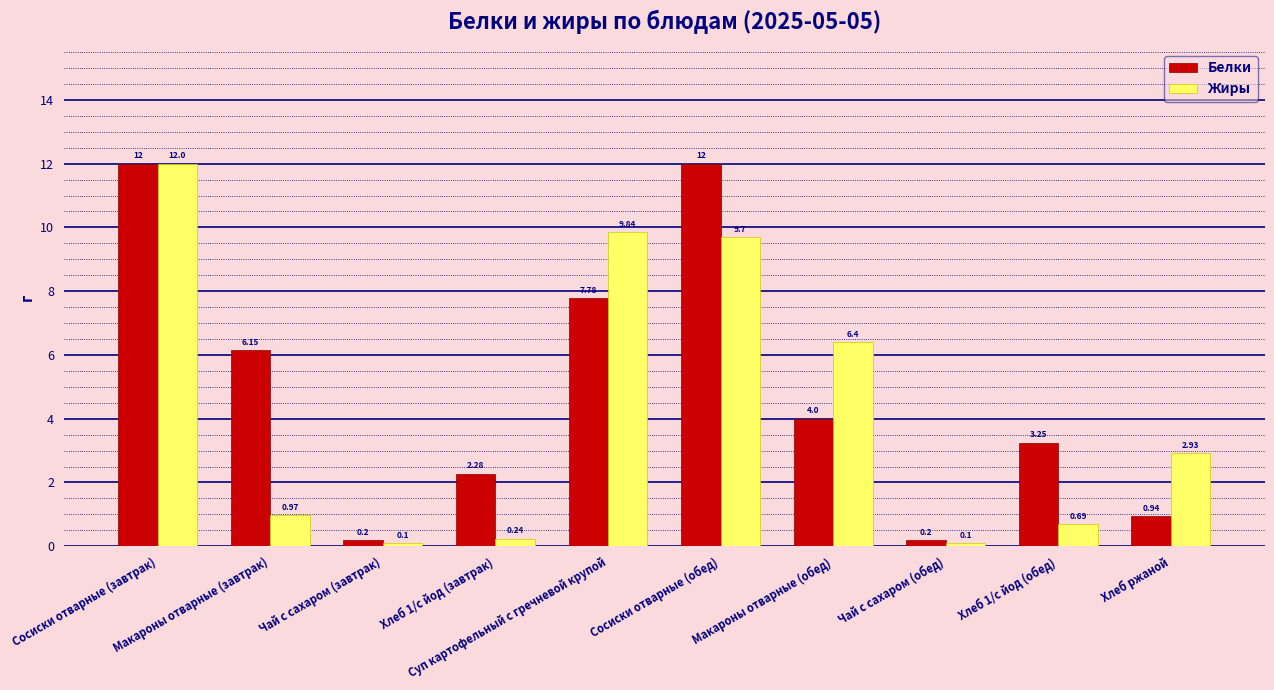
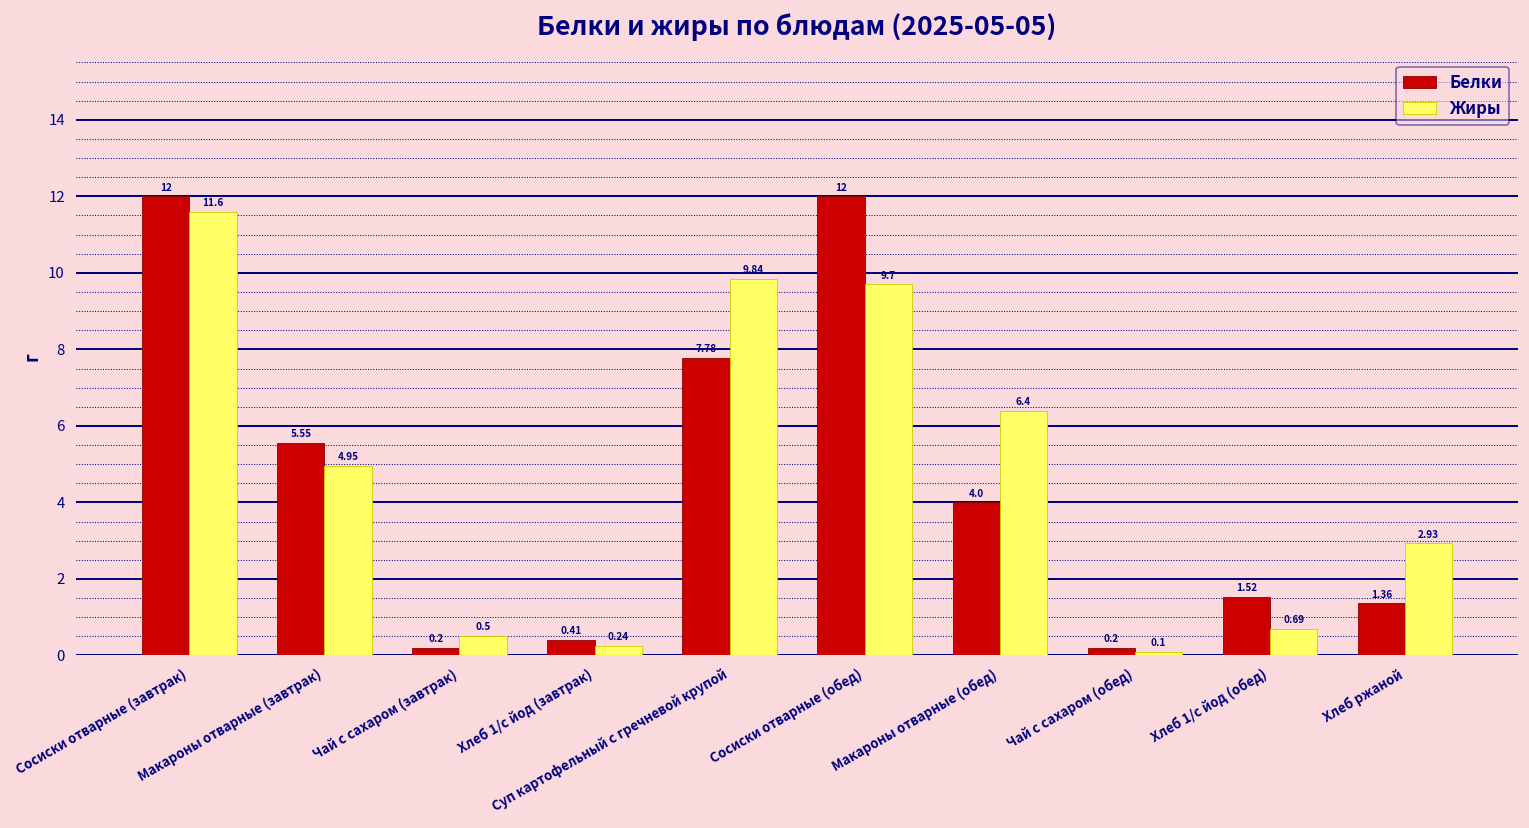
Жиры, Сосиски отварные (завтрак): 12.0 -> 11.6
Белки, Макароны отварные (завтрак): 6.15 -> 5.55
Жиры, Макароны отварные (завтрак): 0.97 -> 4.95
Жиры, Чай с сахаром (завтрак): 0.1 -> 0.5
Белки, Хлеб 1/с йод (завтрак): 2.28 -> 0.41
Белки, Хлеб 1/с йод (обед): 3.25 -> 1.52
Белки, Хлеб ржаной: 0.94 -> 1.36
